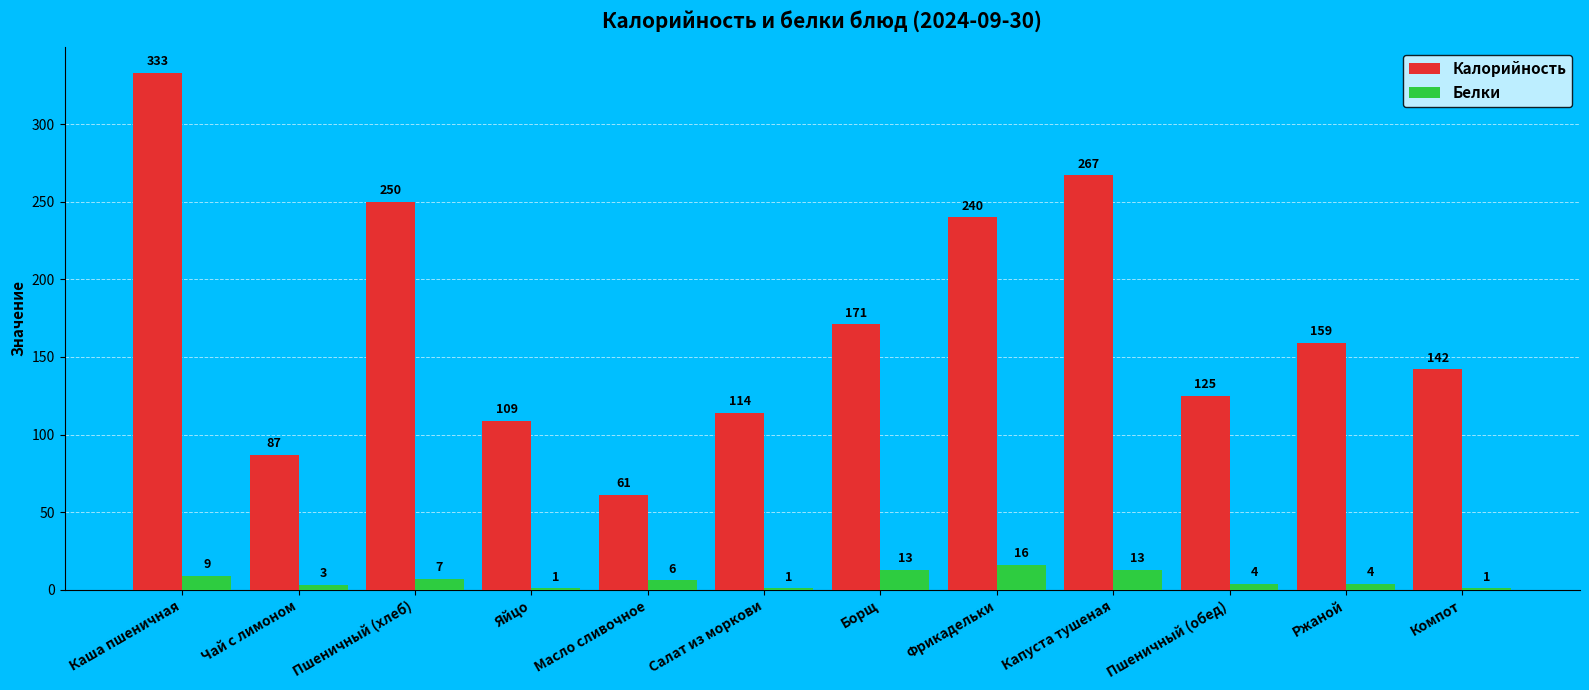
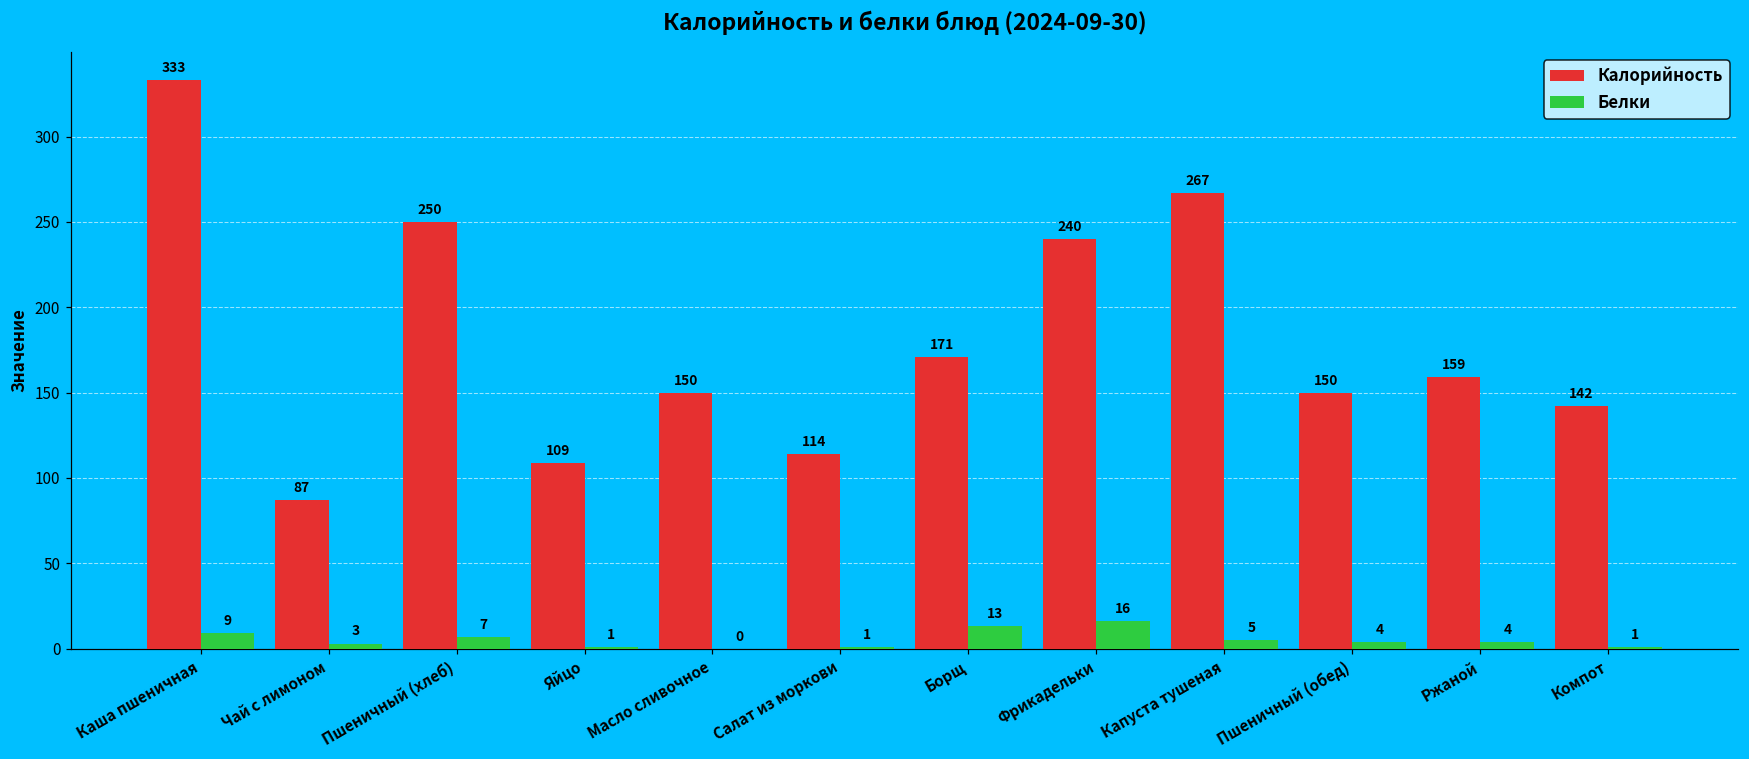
Калорийность, Масло сливочное: 61 -> 150
Белки, Масло сливочное: 6 -> 0
Белки, Капуста тушеная: 13 -> 5
Калорийность, Пшеничный (обед): 125 -> 150
